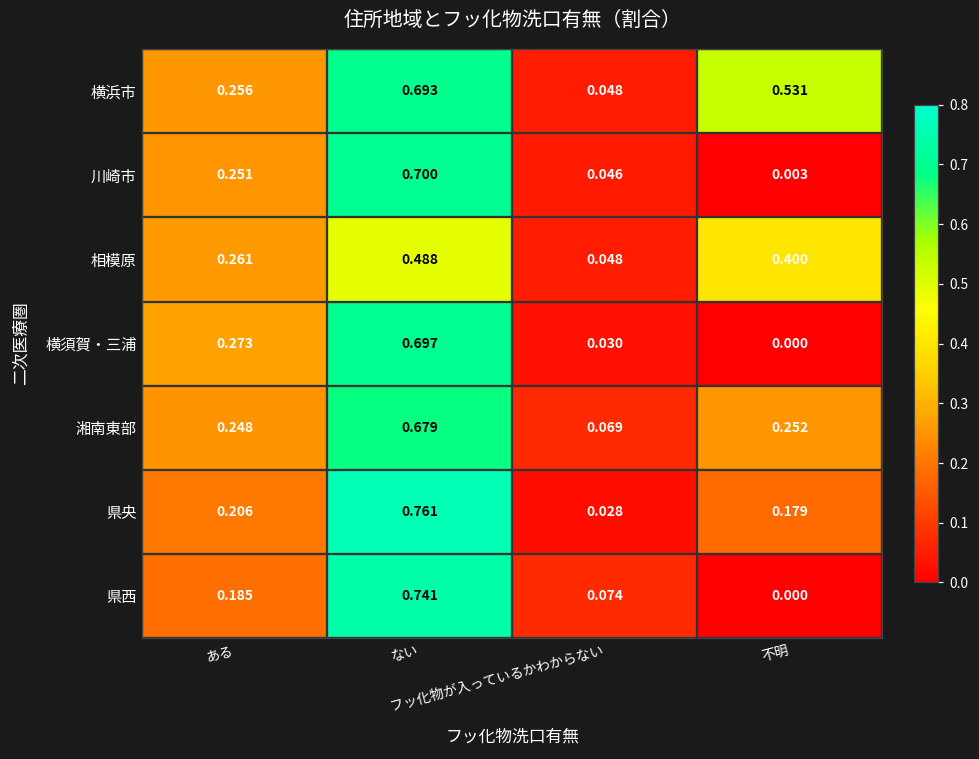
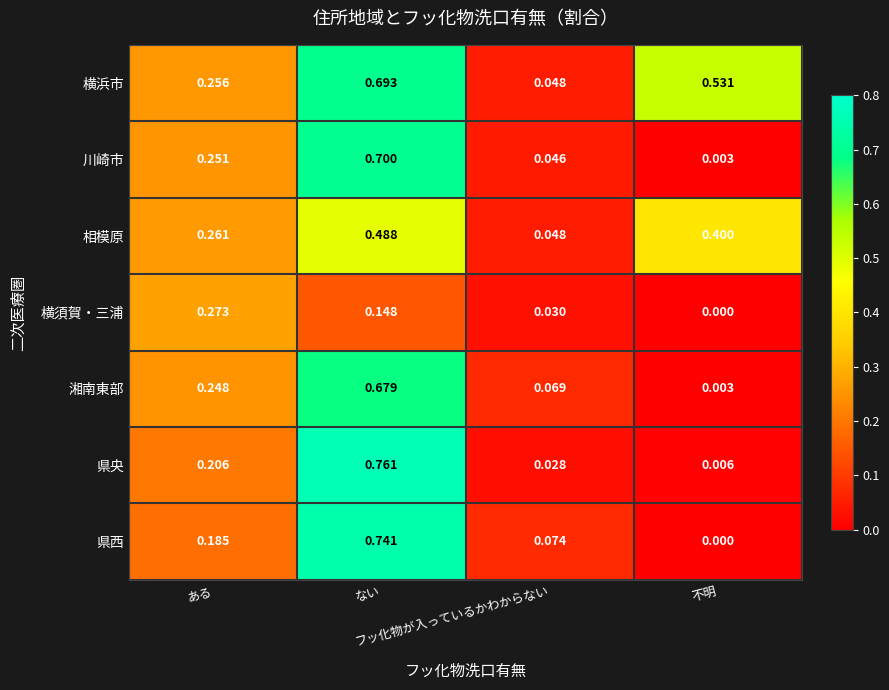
横須賀・三浦, ない: 0.697 -> 0.148
湘南東部, 不明: 0.252 -> 0.003
県央, 不明: 0.179 -> 0.006
